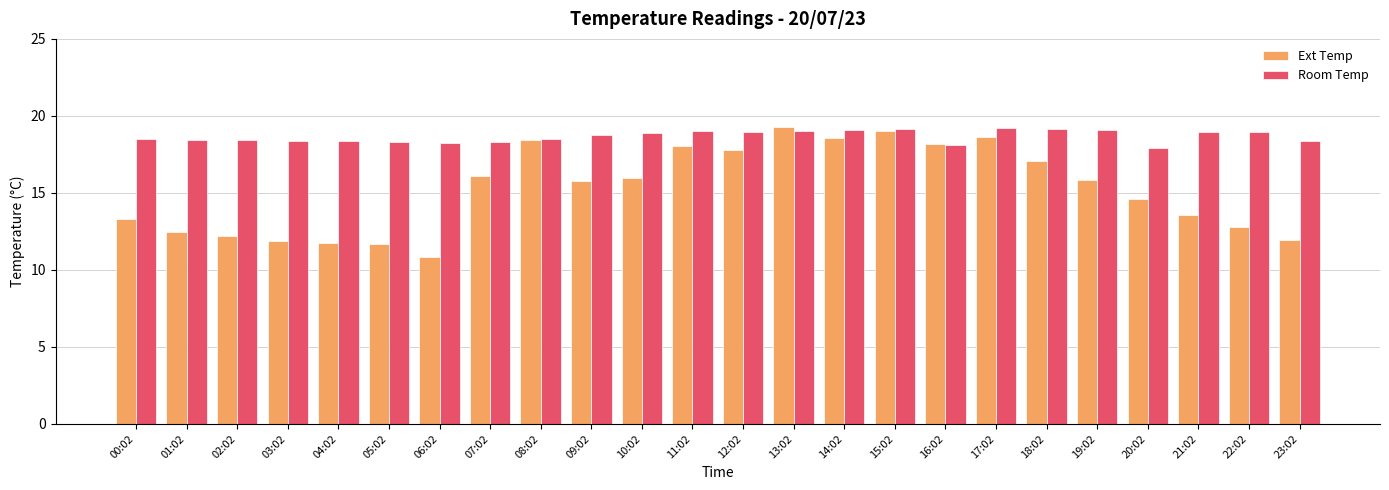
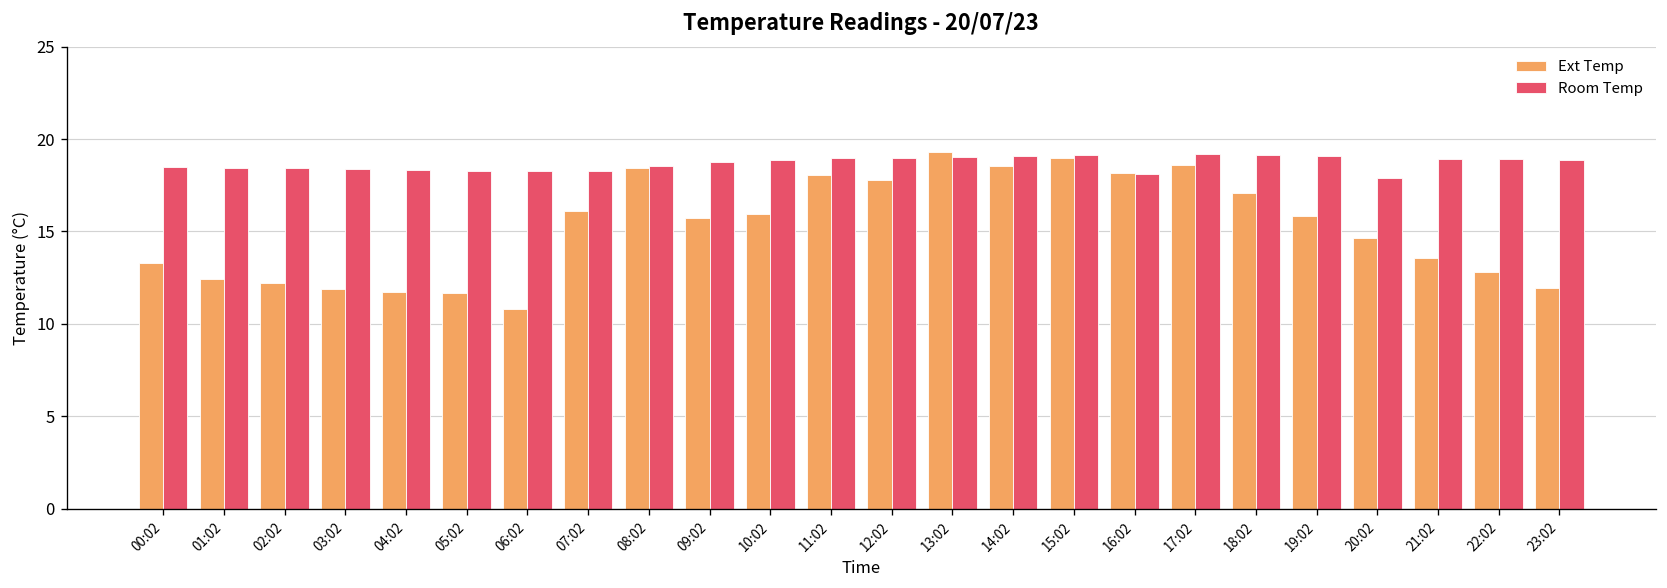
Room Temp, 23:02: 18.4 -> 18.9
